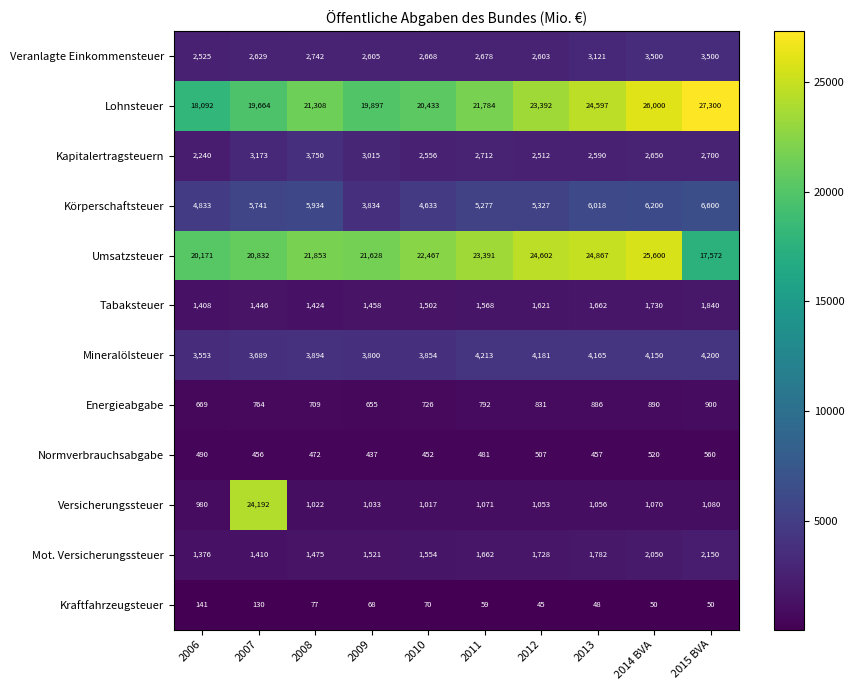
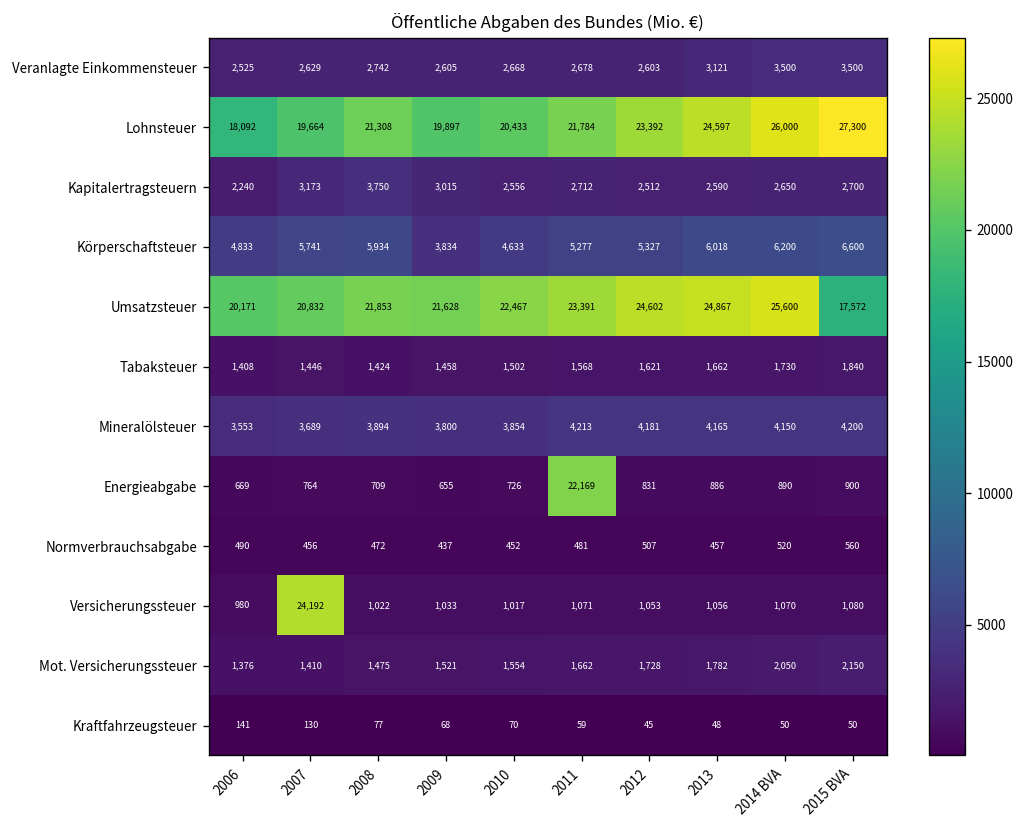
Energieabgabe, 2011: 792 -> 22,169
